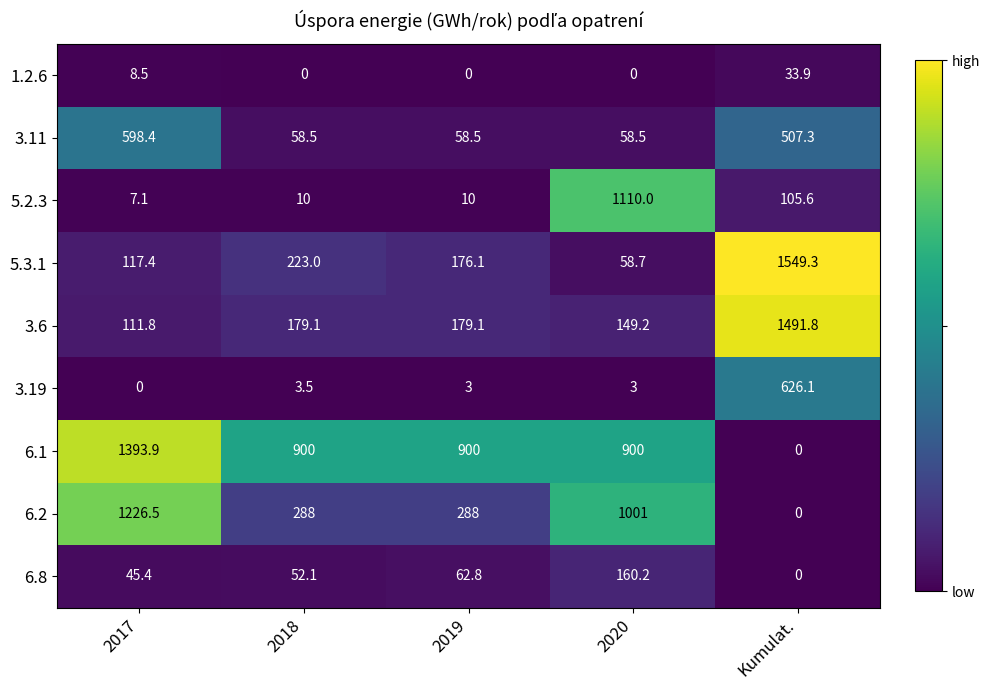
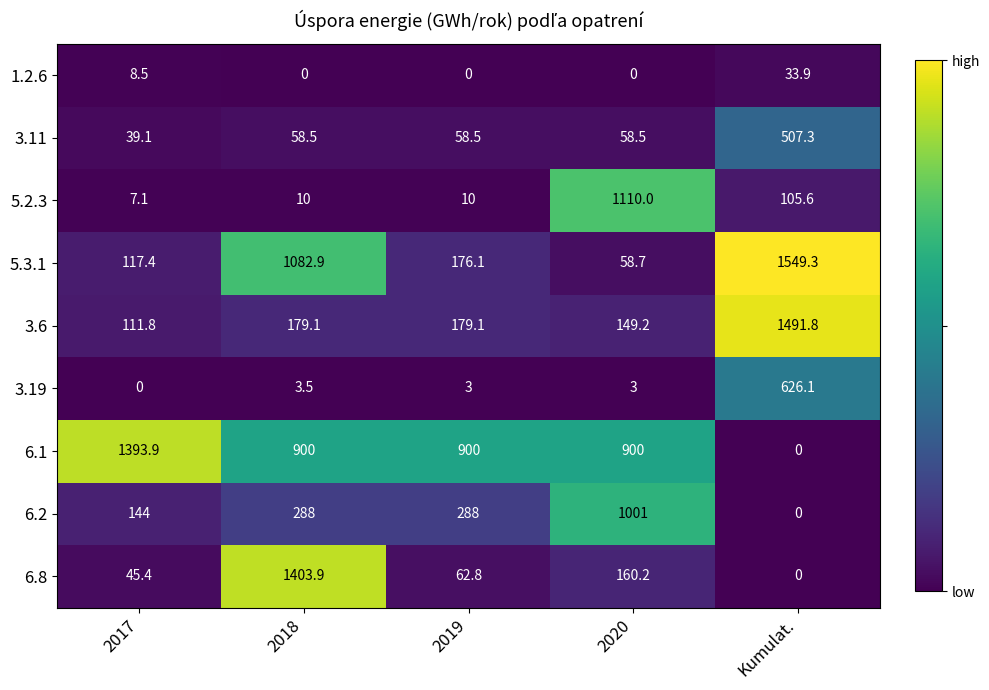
3.11, 2017: 598.4 -> 39.1
5.3.1, 2018: 223.0 -> 1082.9
6.2, 2017: 1226.5 -> 144
6.8, 2018: 52.1 -> 1403.9
